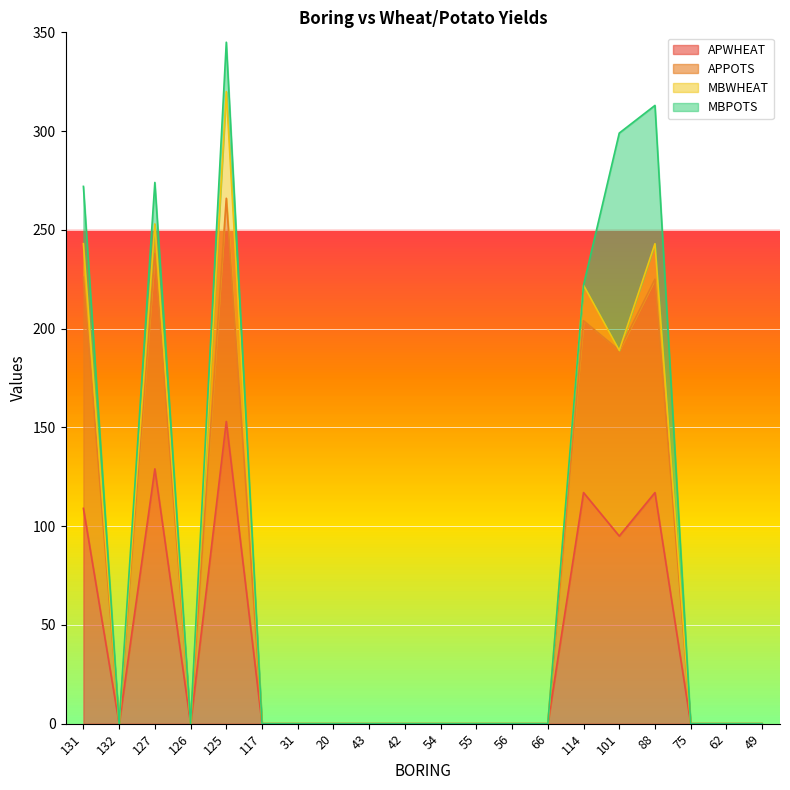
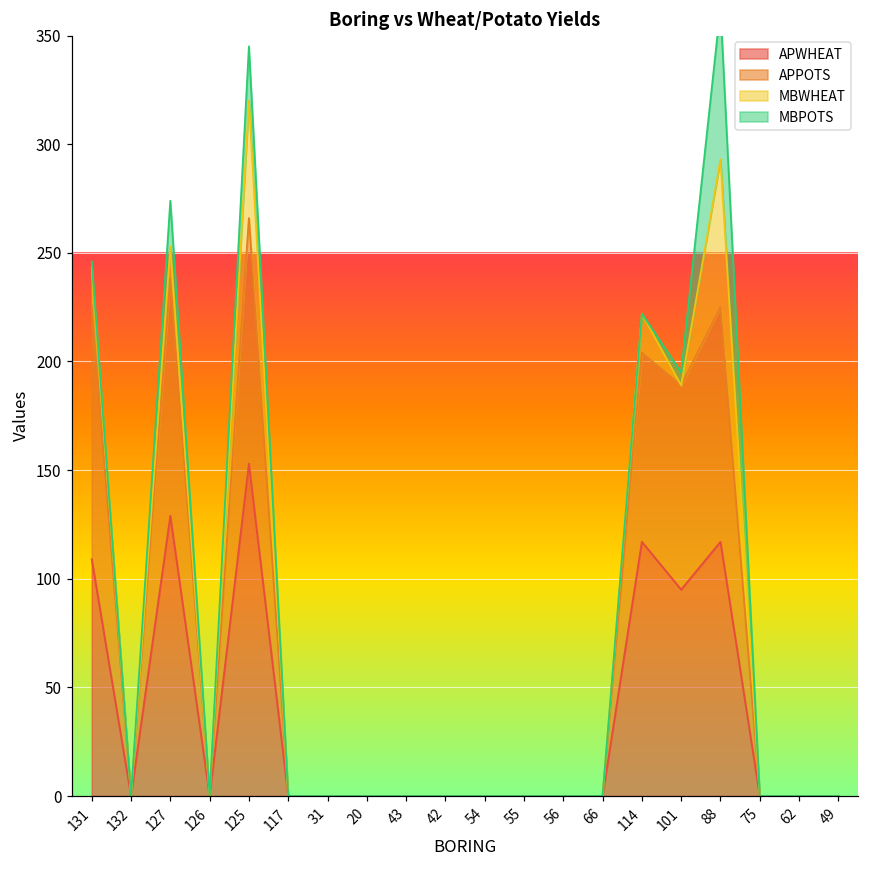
MBPOTS, 131: 29 -> 3
MBPOTS, 101: 110 -> 6
MBWHEAT, 88: 18 -> 68
